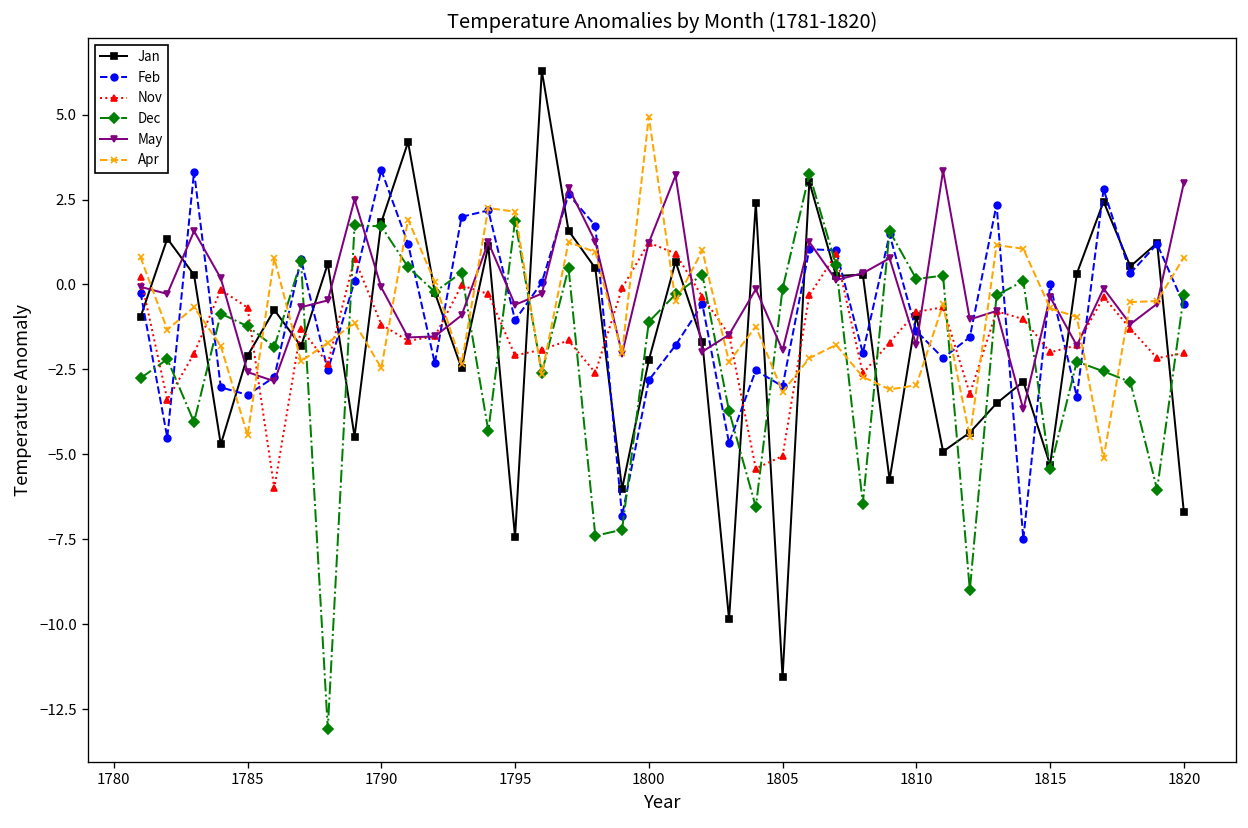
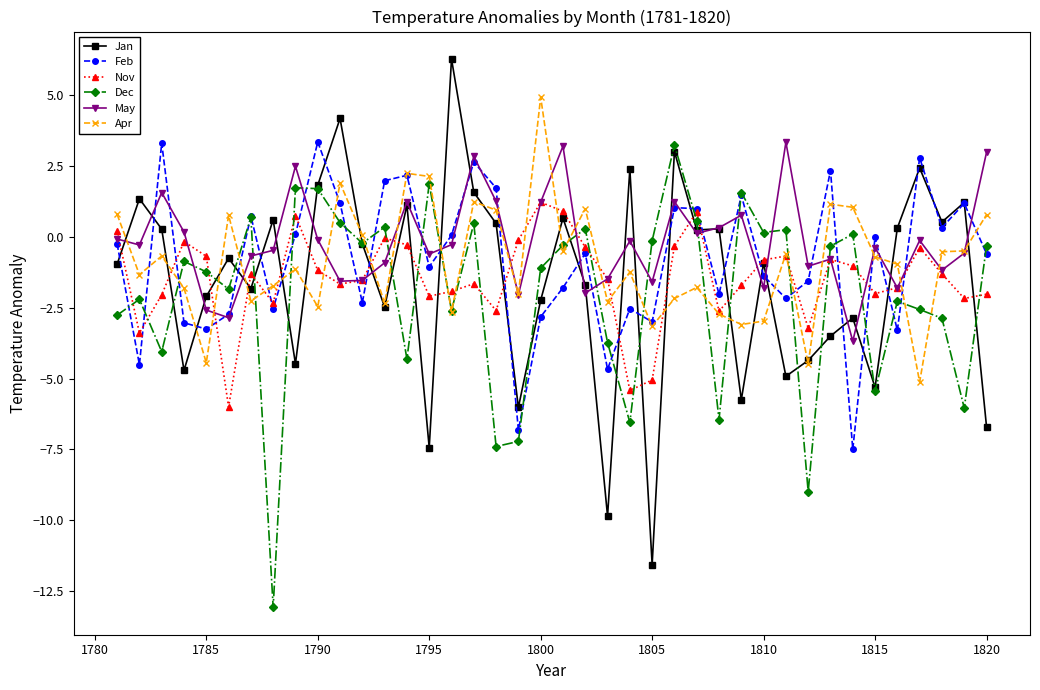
May, 1805: -1.9 -> -1.6
